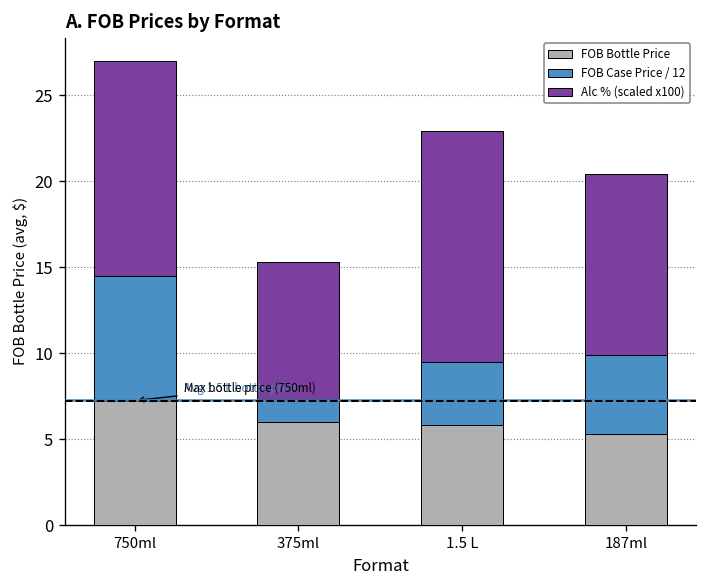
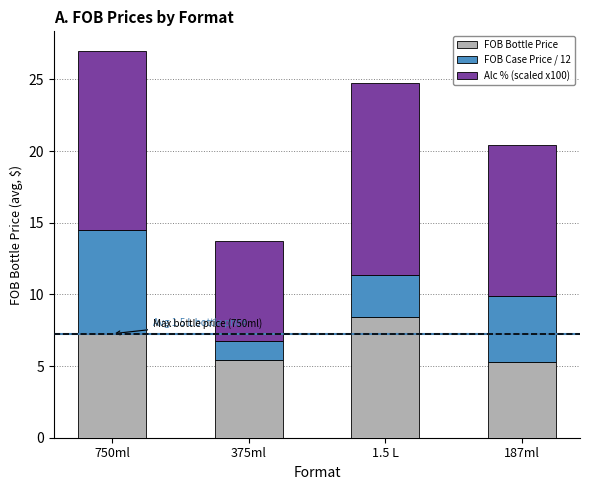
FOB Bottle Price, 375ml: 6.0 -> 5.4
Alc % (scaled x100), 375ml: 8.0 -> 7.0
FOB Bottle Price, 1.5 L: 5.8 -> 8.4
FOB Case Price / 12, 1.5 L: 3.7 -> 2.9
